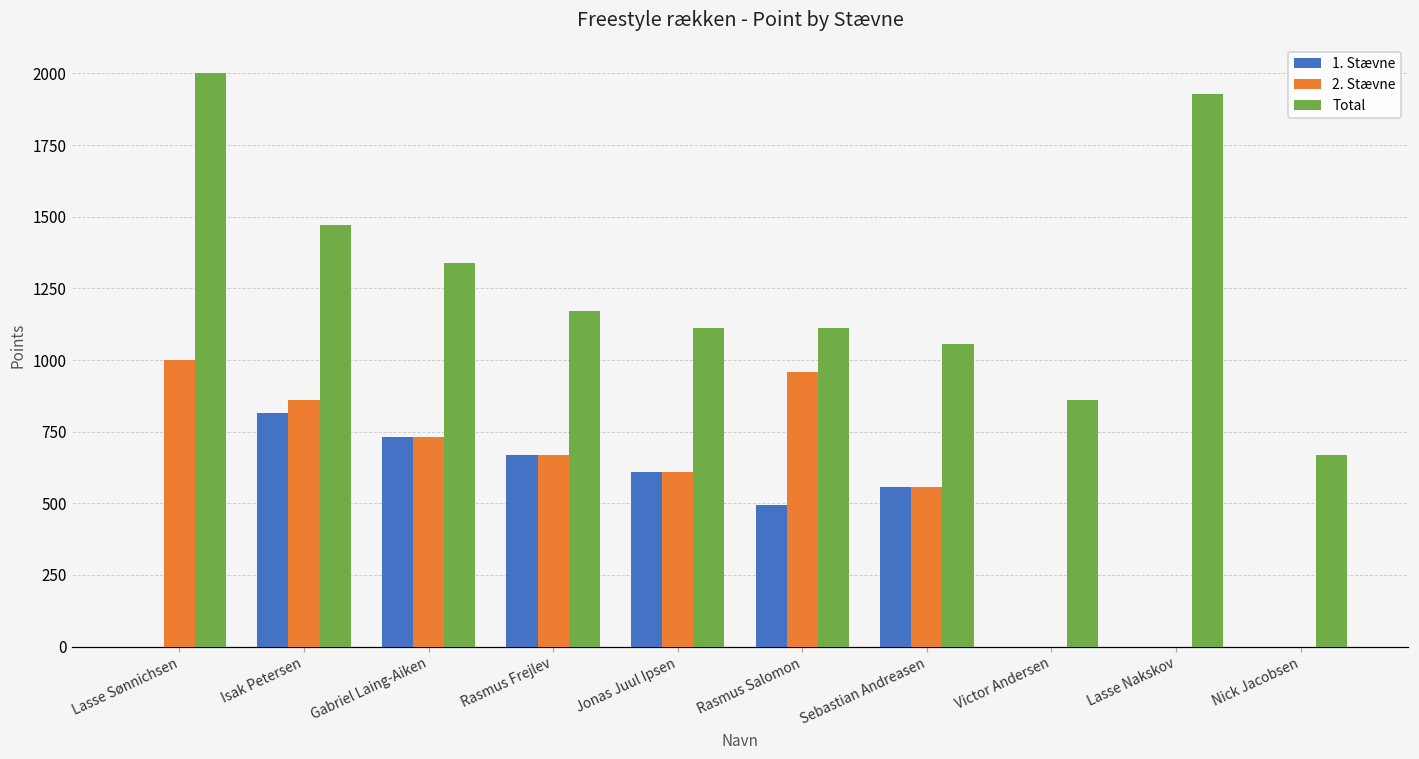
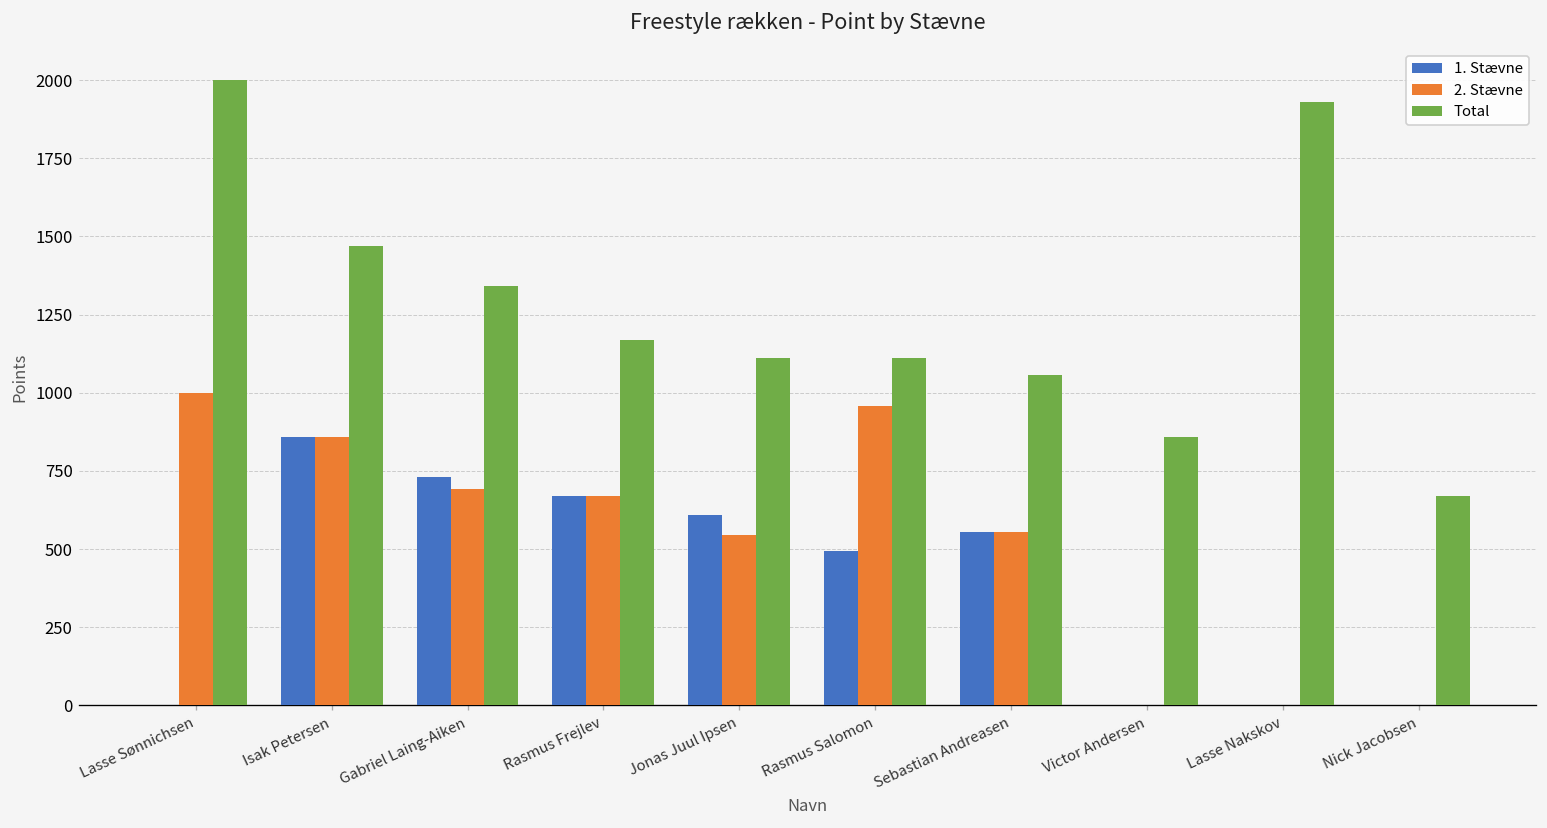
1. Stævne, Isak Petersen: 810 -> 860
2. Stævne, Gabriel Laing-Aiken: 730 -> 690
2. Stævne, Jonas Juul Ipsen: 610 -> 550
